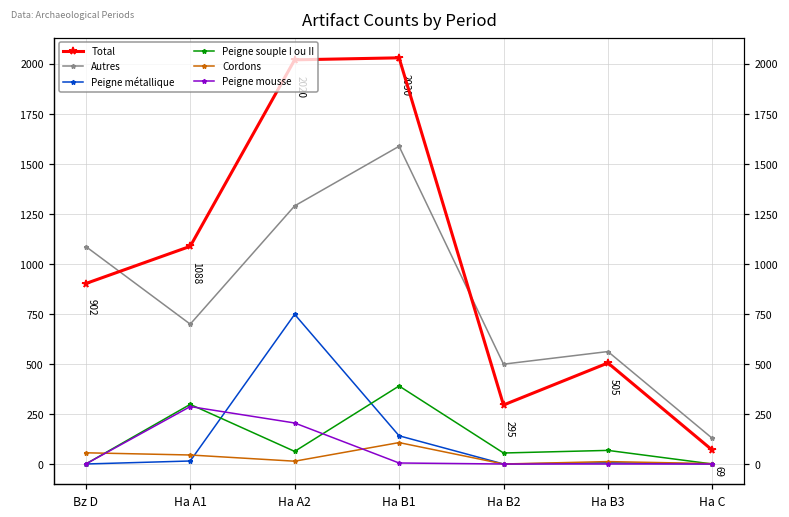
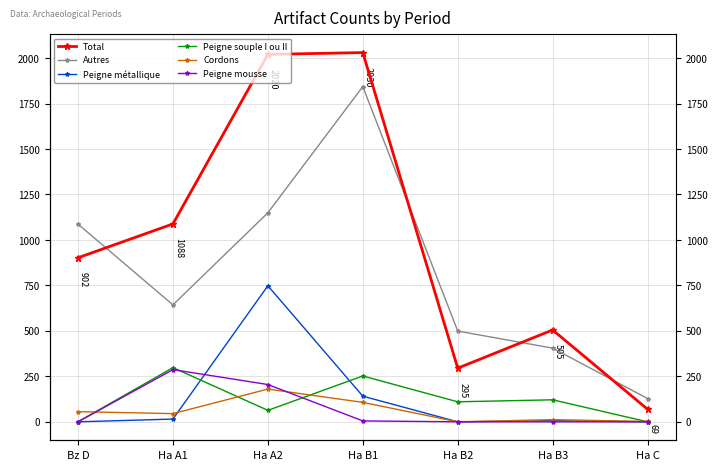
Autres, Ha A1: 700 -> 640
Autres, Ha A2: 1290 -> 1150
Cordons, Ha A2: 10 -> 180
Autres, Ha B1: 1590 -> 1840
Peigne souple I ou II, Ha B1: 390 -> 250
Peigne souple I ou II, Ha B2: 60 -> 110
Autres, Ha B3: 560 -> 410
Peigne souple I ou II, Ha B3: 70 -> 120
